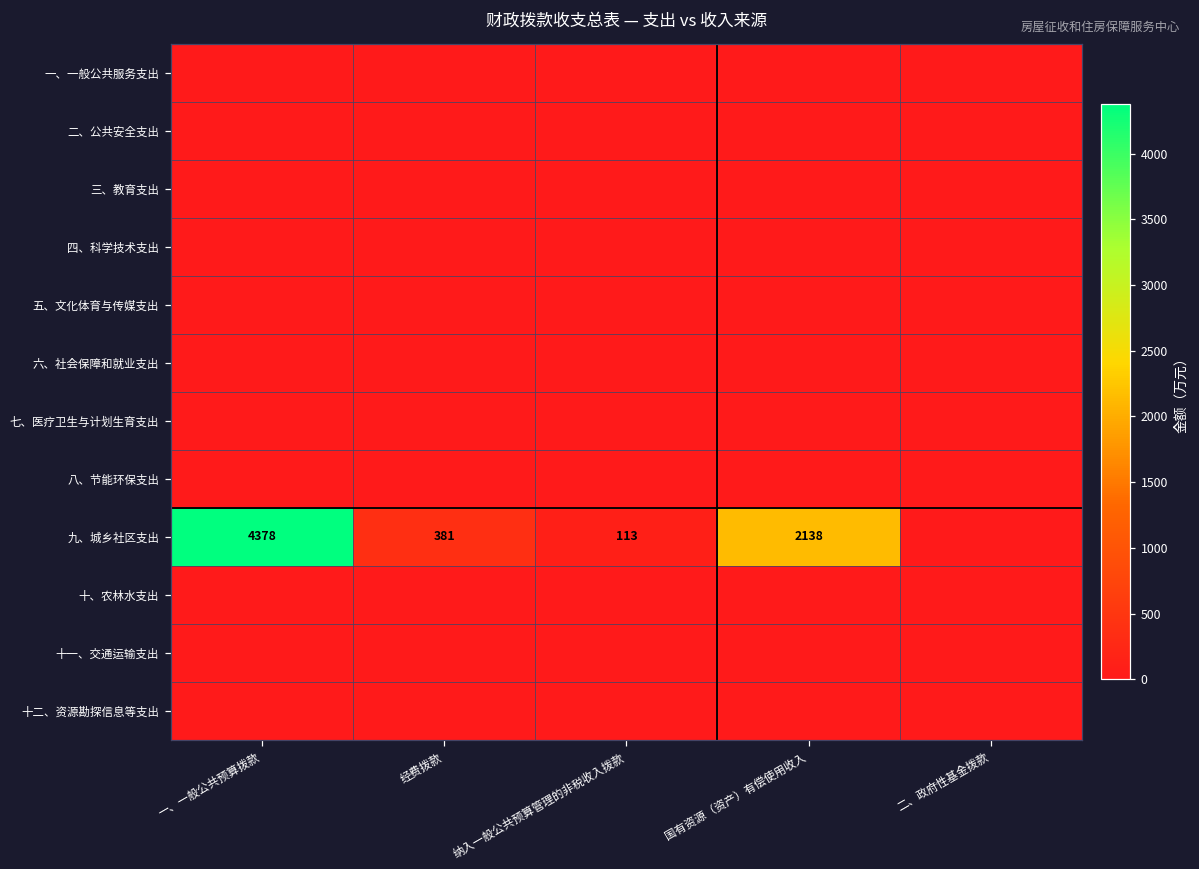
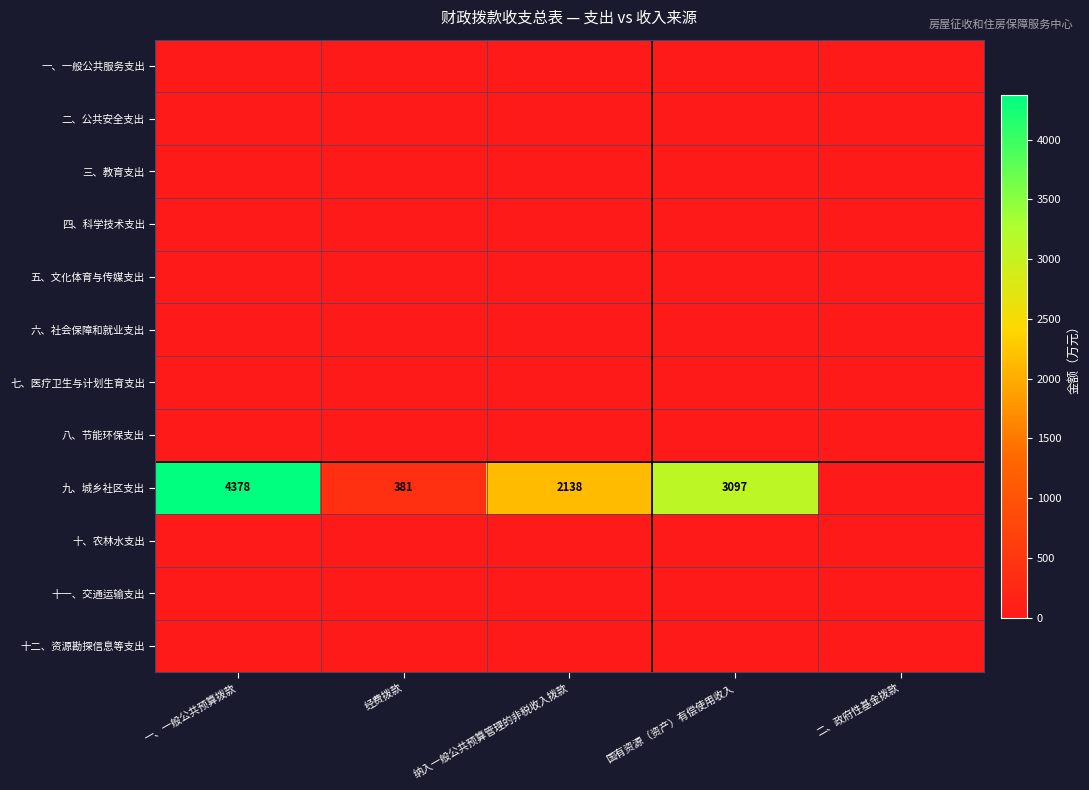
九、城乡社区支出, 纳入一般公共预算管理的非税收入拨款: 113 -> 2138
九、城乡社区支出, 国有资源（资产）有偿使用收入: 2138 -> 3097
